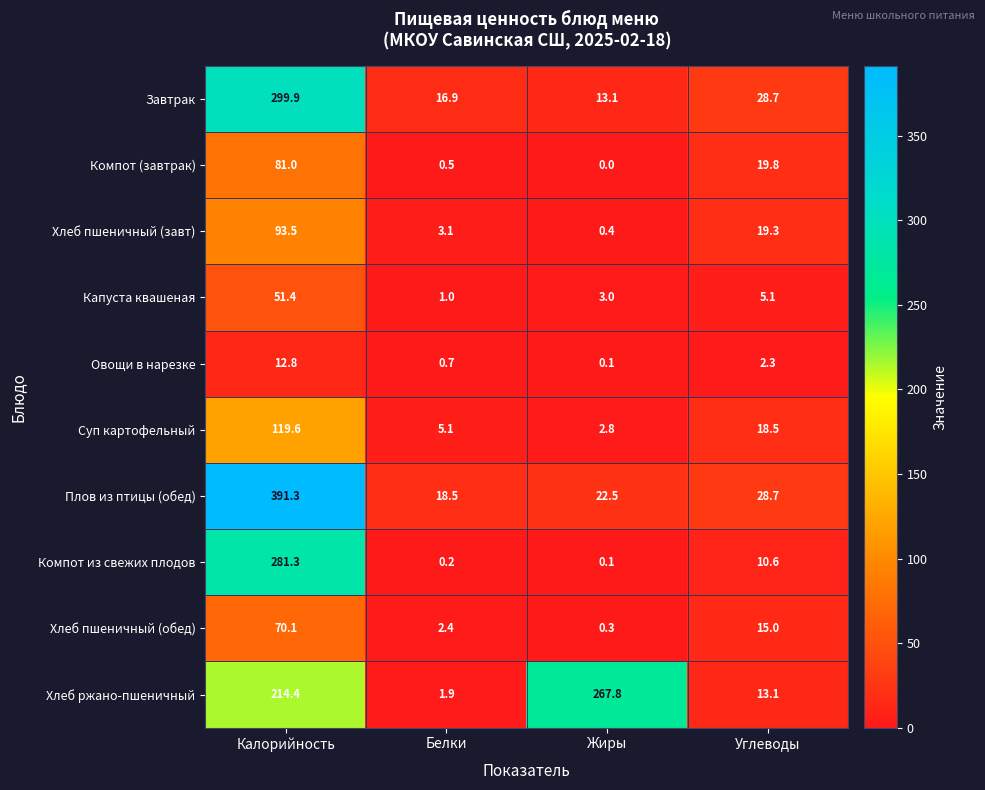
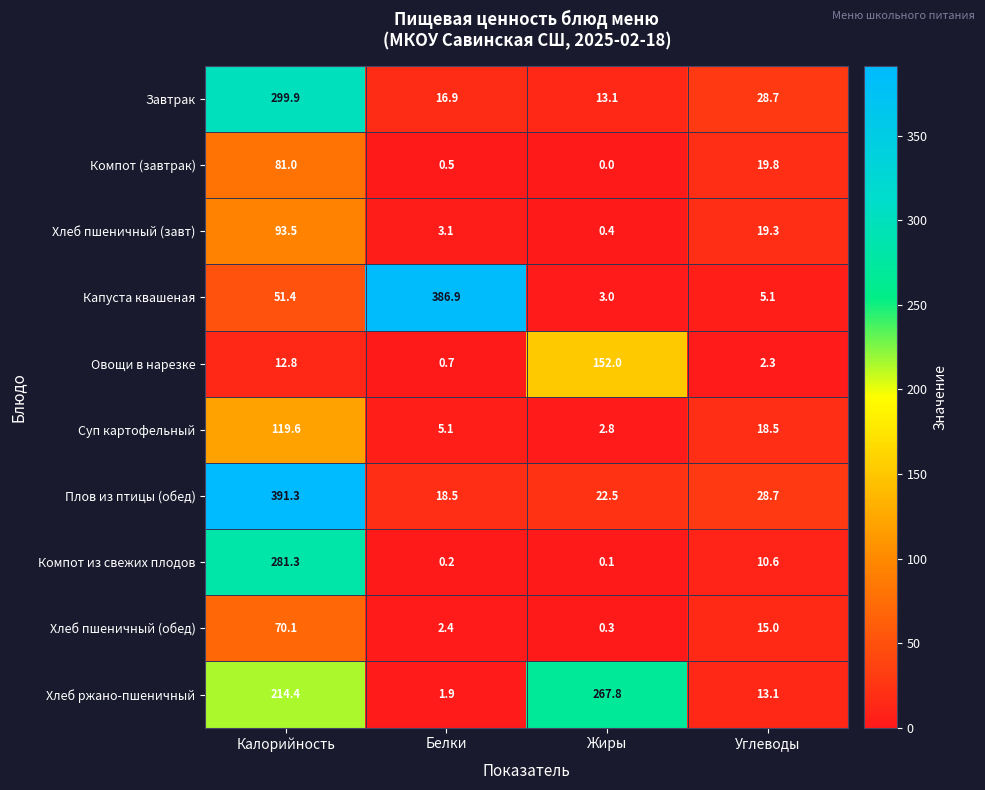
Капуста квашеная, Белки: 1.0 -> 386.9
Овощи в нарезке, Жиры: 0.1 -> 152.0
